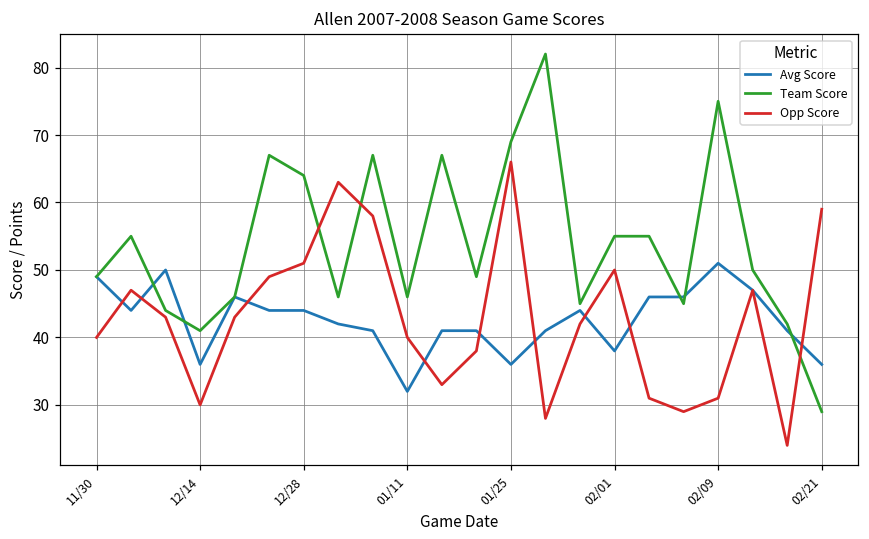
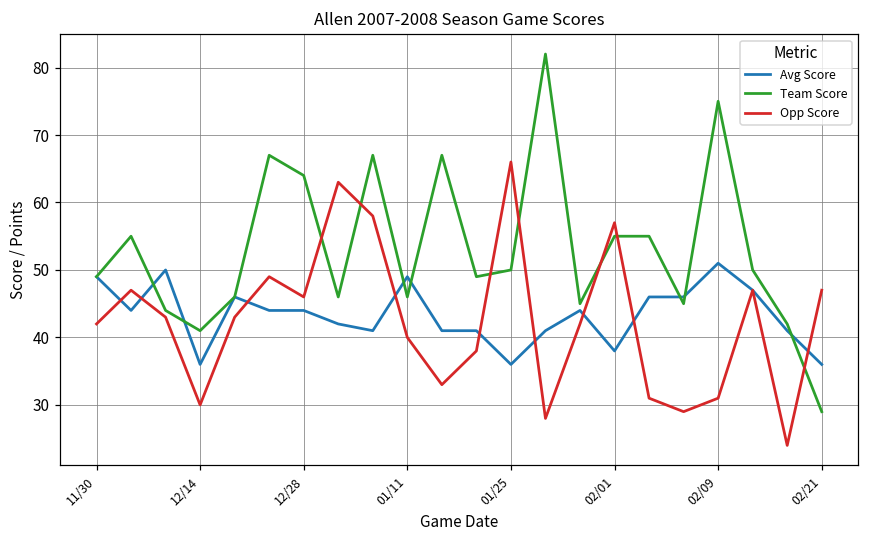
Opp Score, 11/30: 40 -> 42
Opp Score, 12/28: 51 -> 46
Avg Score, 01/11: 32 -> 49
Team Score, 01/25: 69 -> 50
Opp Score, 02/01: 50 -> 57
Opp Score, 02/21: 59 -> 47
